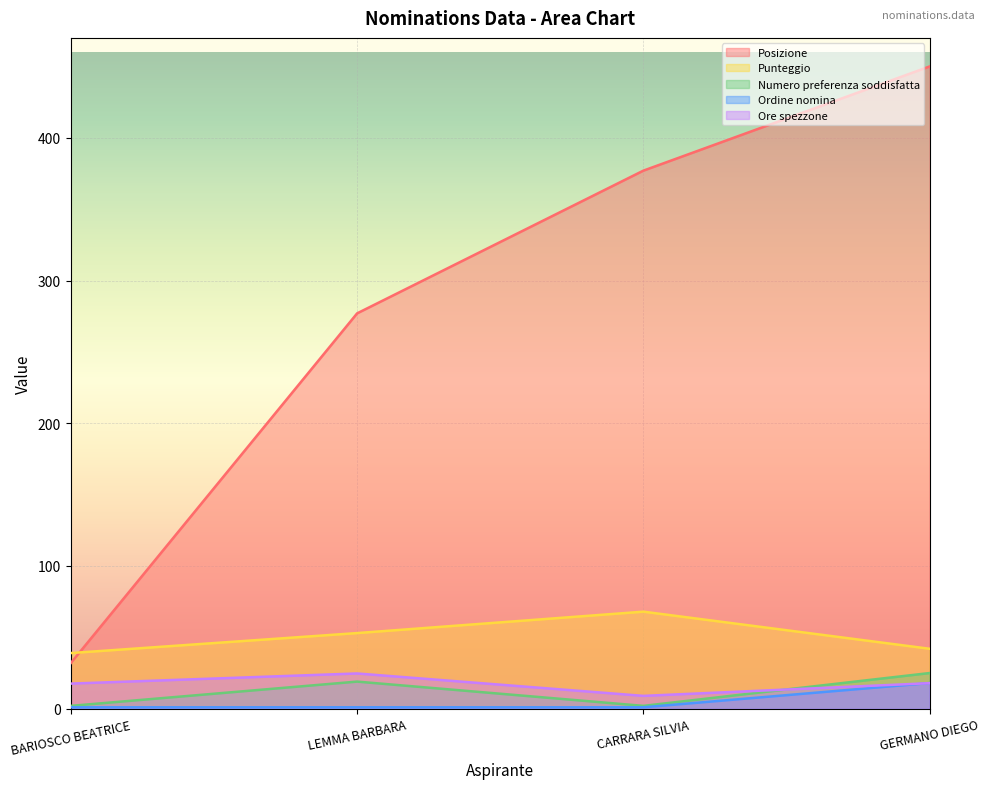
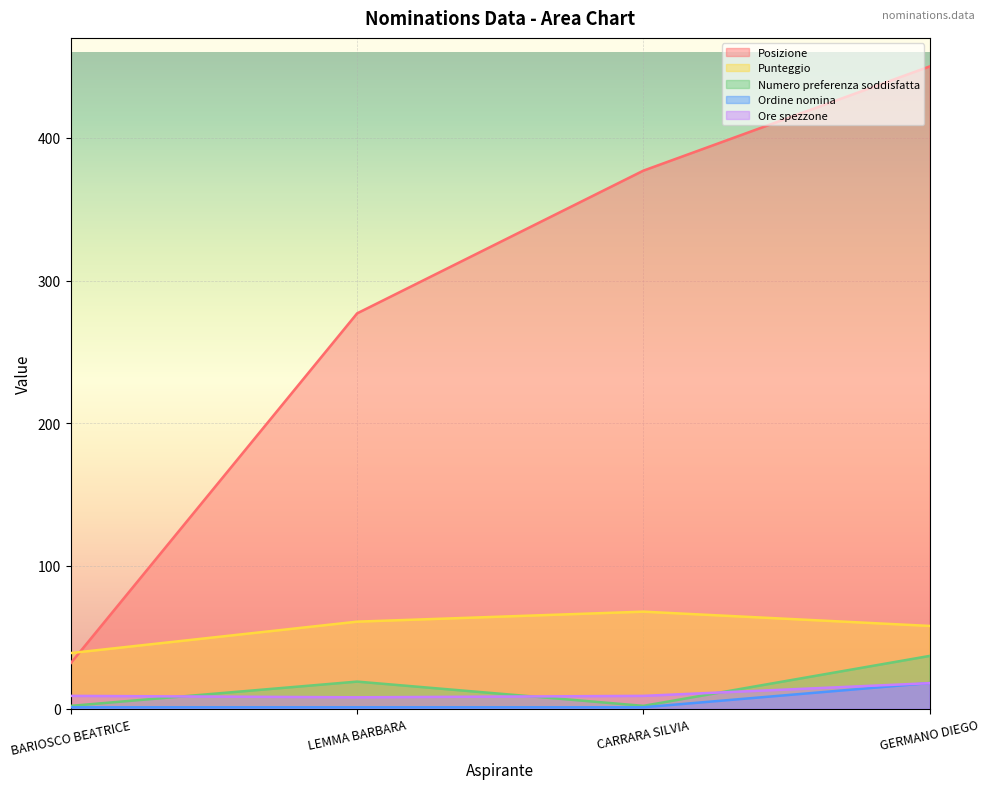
Ore spezzone, BARIOSCO BEATRICE: 18 -> 9
Punteggio, LEMMA BARBARA: 53 -> 61
Ore spezzone, LEMMA BARBARA: 25 -> 8
Punteggio, GERMANO DIEGO: 42 -> 58
Numero preferenza soddisfatta, GERMANO DIEGO: 25 -> 37
